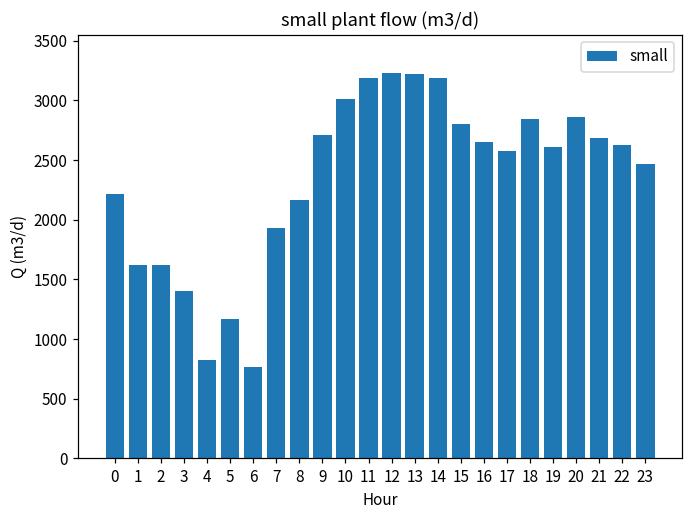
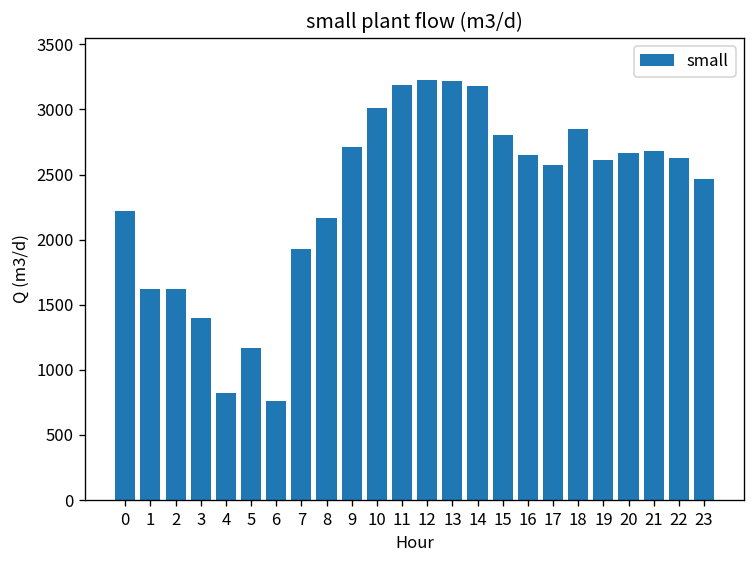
20: 2860 -> 2670
